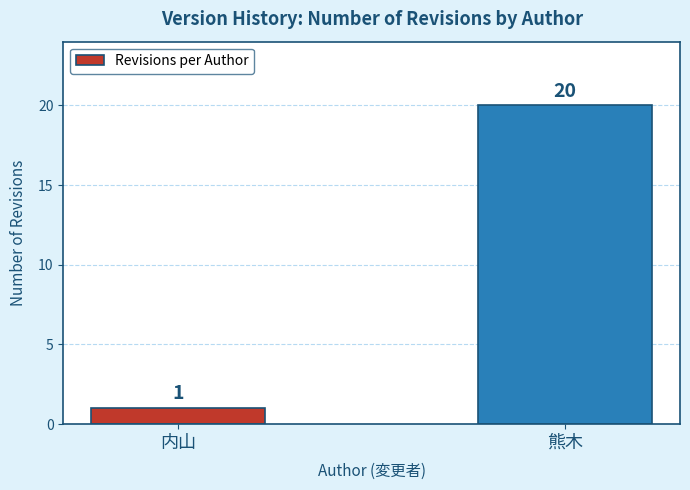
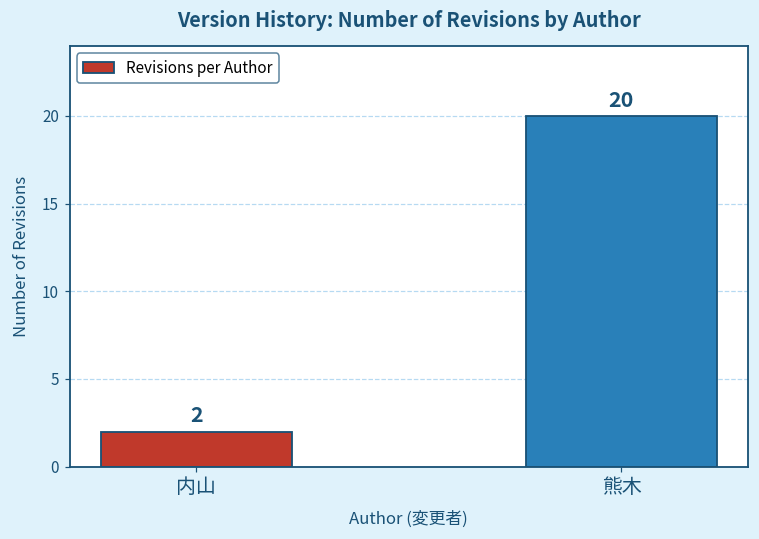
内山: 1 -> 2
